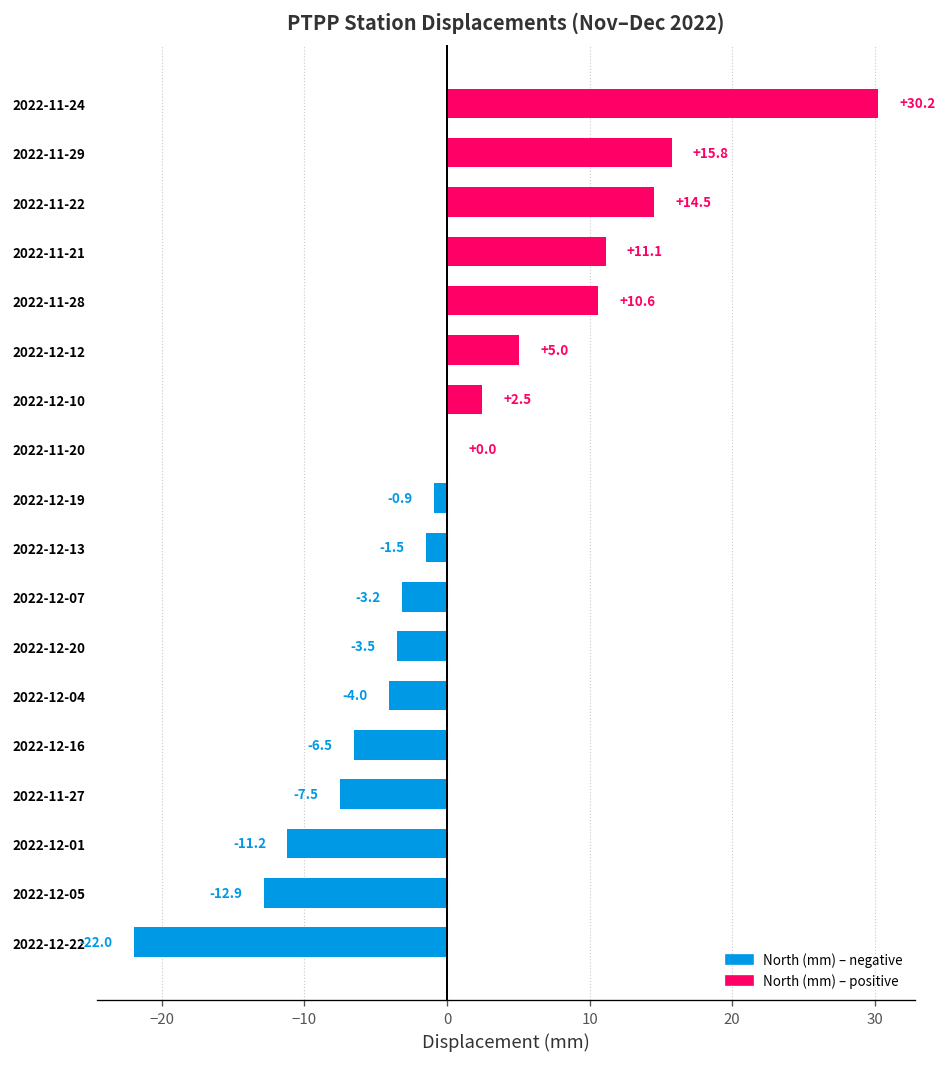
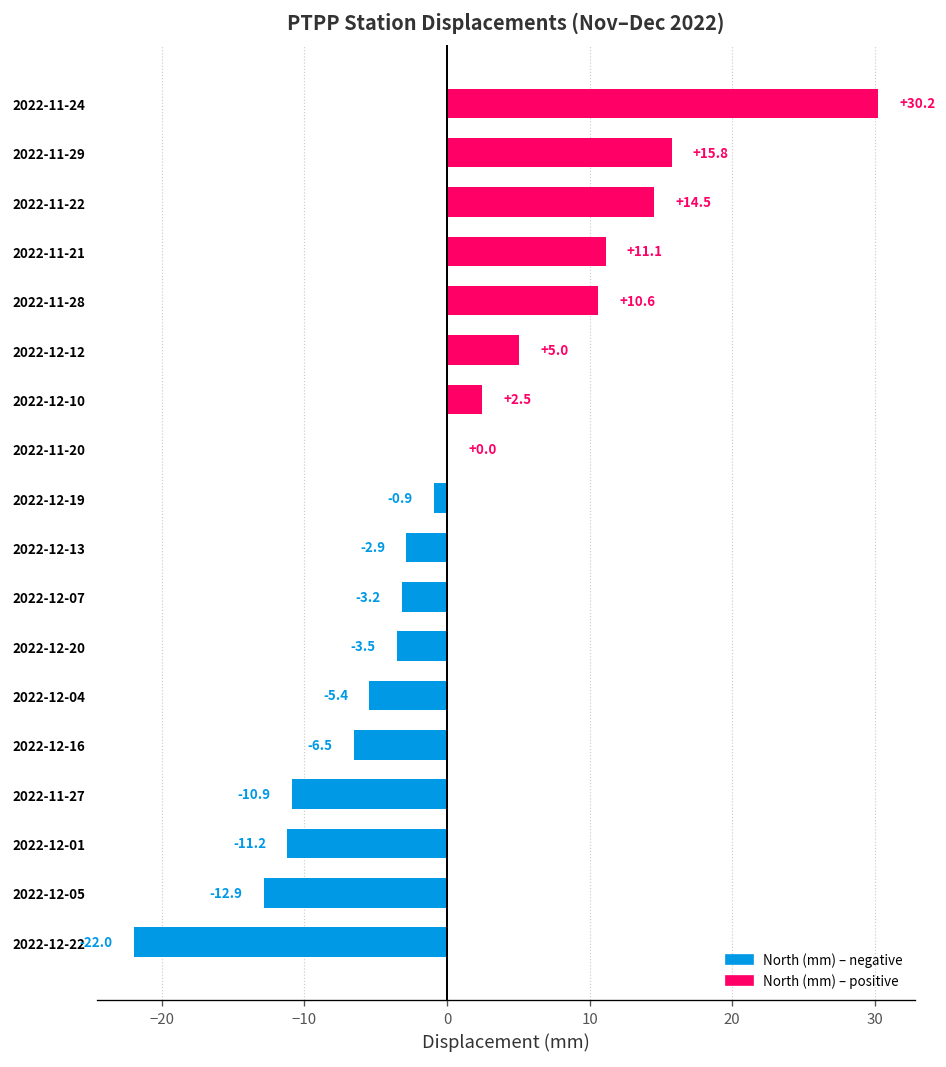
2022-12-13: -1.5 -> -2.9
2022-12-04: -4.0 -> -5.4
2022-11-27: -7.5 -> -10.9
